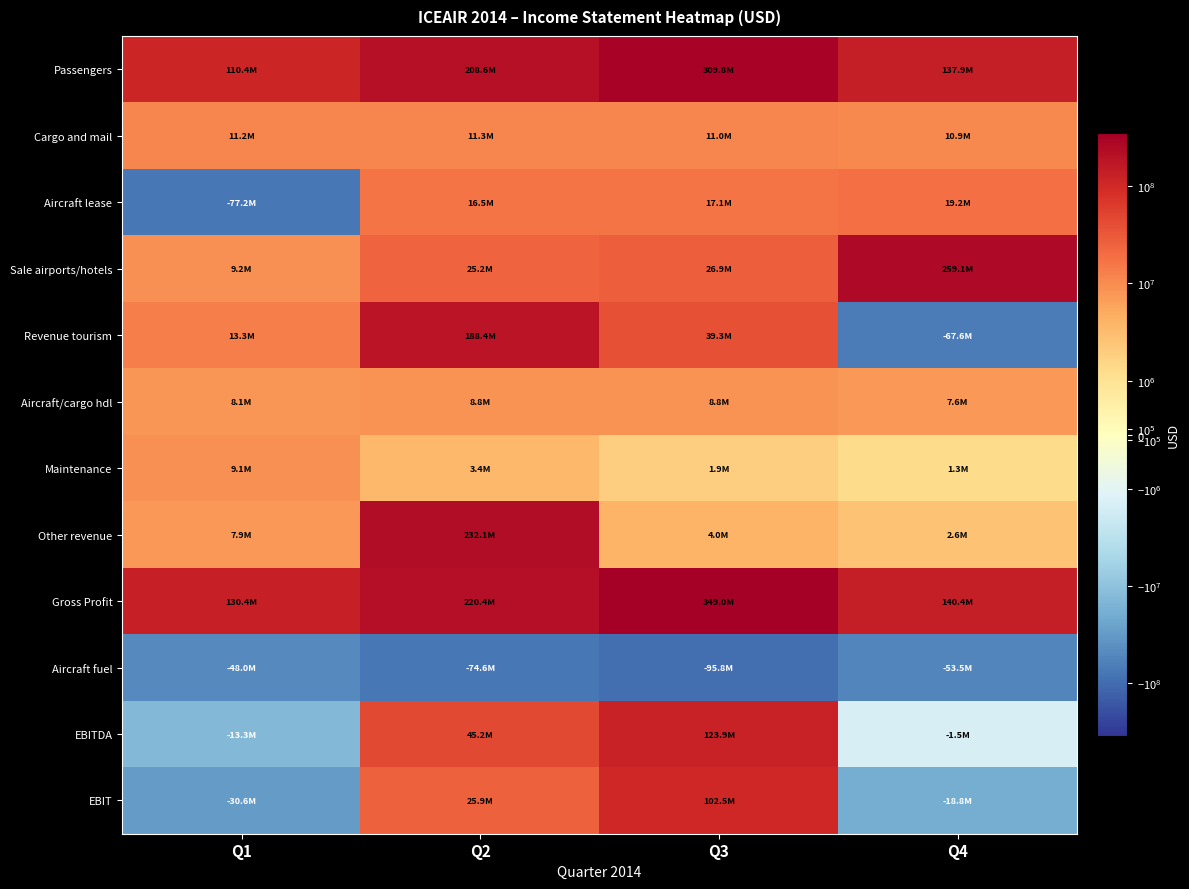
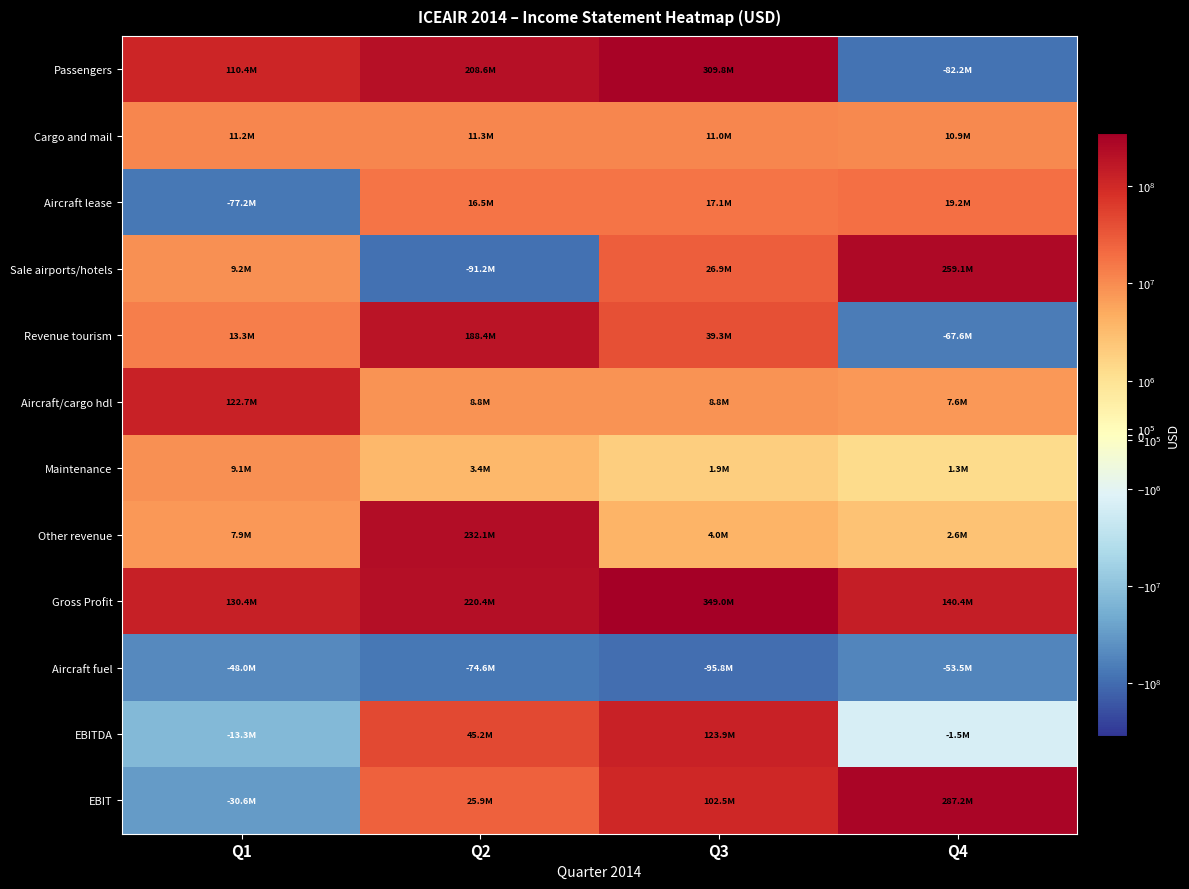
Passengers, Q4: 137.9M -> -82.2M
Sale airports/hotels, Q2: 25.2M -> -91.2M
Aircraft/cargo hdl, Q1: 8.1M -> 122.7M
EBIT, Q4: -18.8M -> 287.2M
